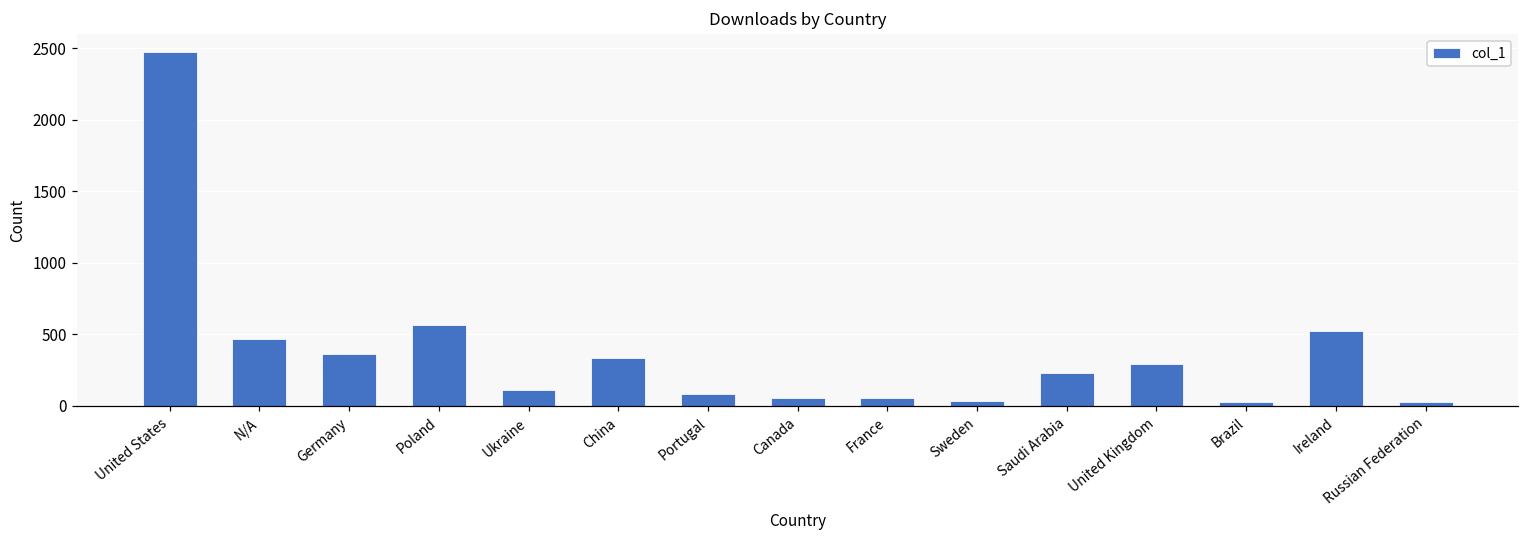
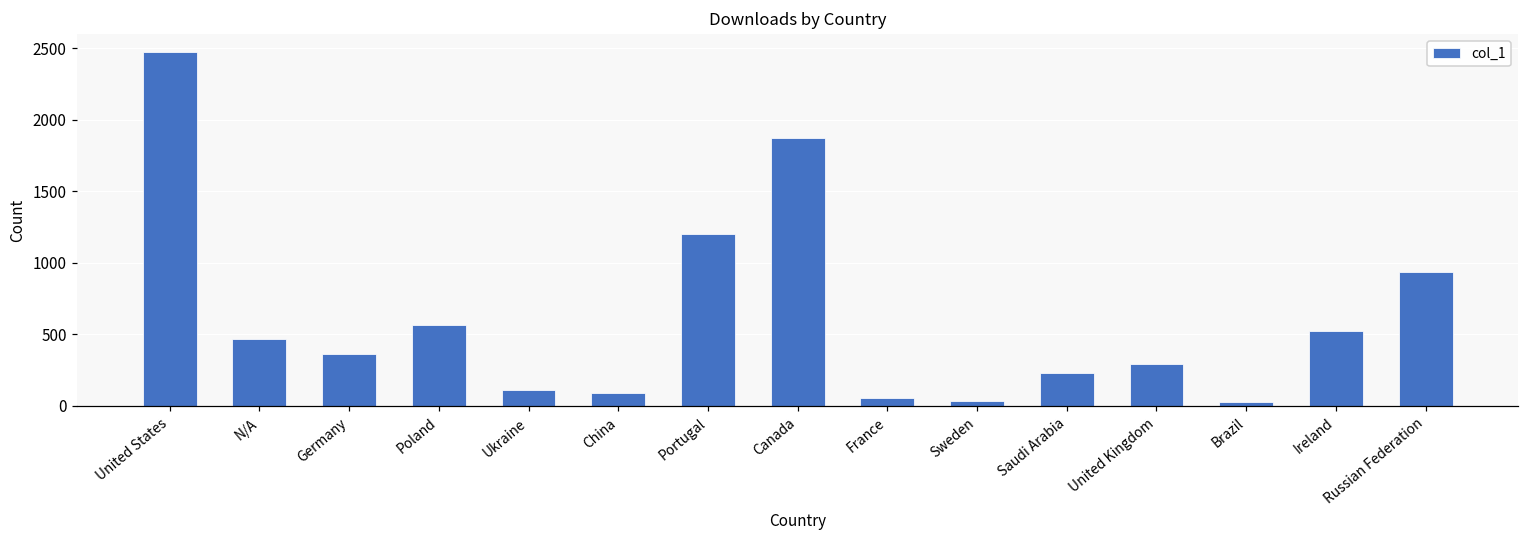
China: 340 -> 90
Portugal: 80 -> 1200
Canada: 60 -> 1870
Russian Federation: 30 -> 930
